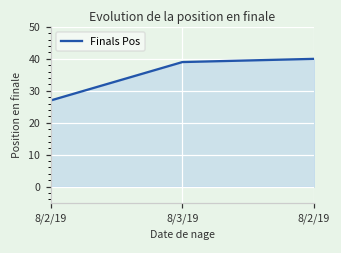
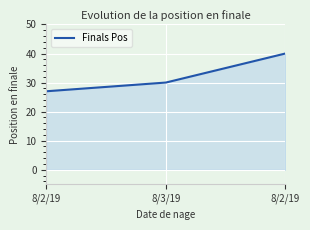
8/3/19: 39 -> 30
